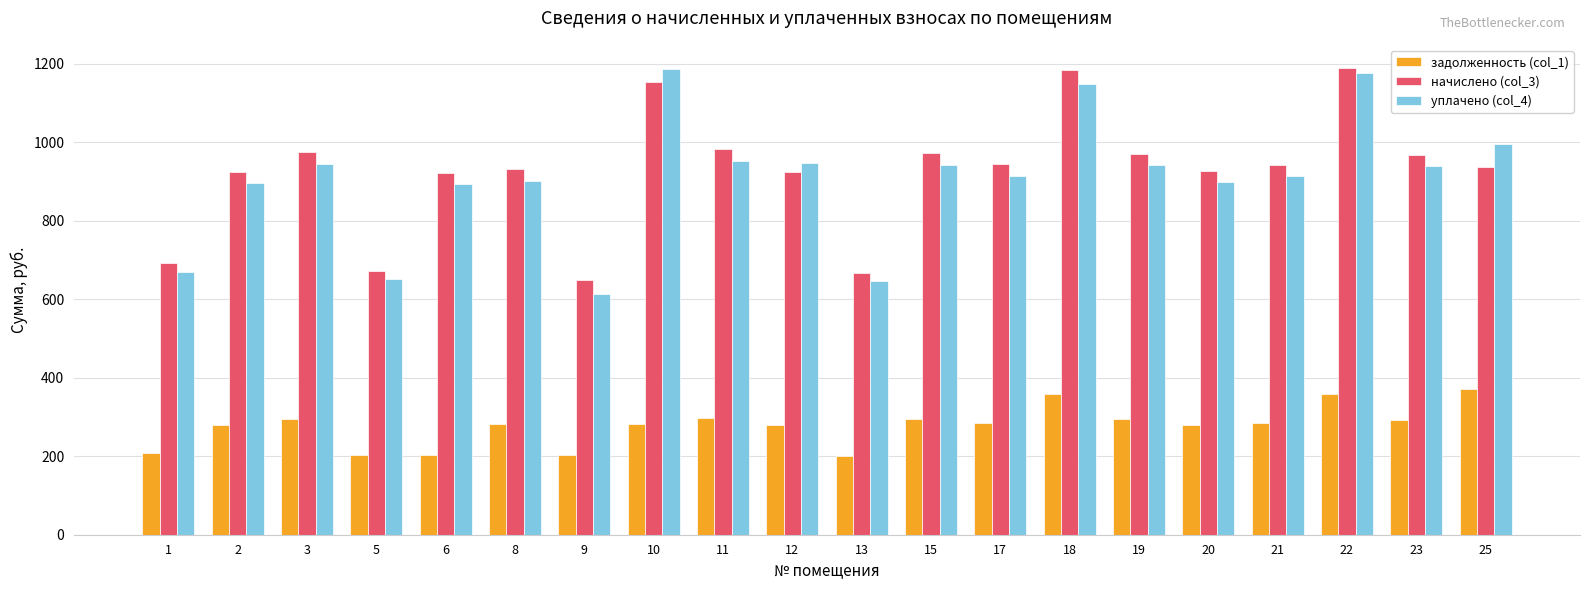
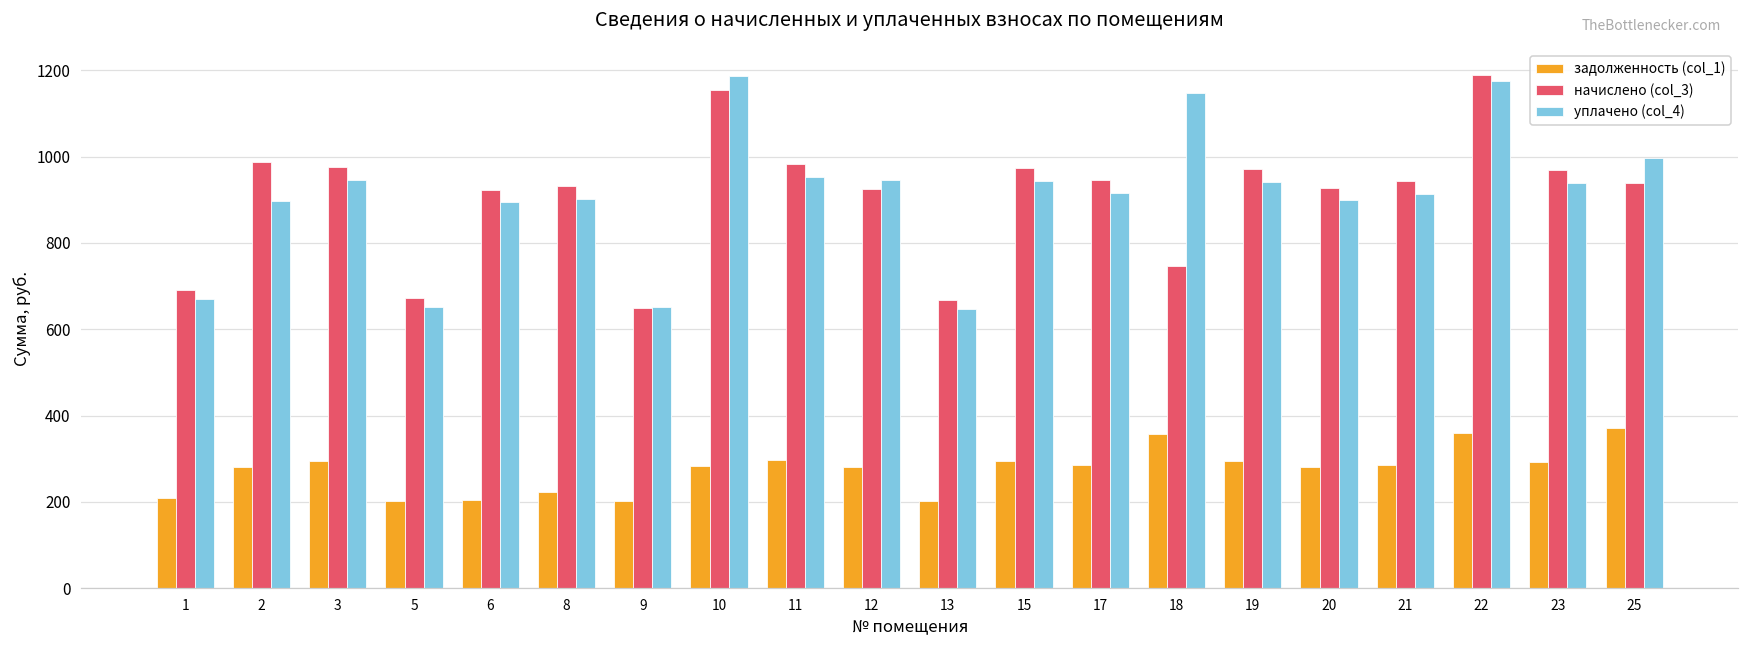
начислено (col_3), 2: 920 -> 990
задолженность (col_1), 8: 280 -> 220
уплачено (col_4), 9: 610 -> 650
начислено (col_3), 18: 1180 -> 750
